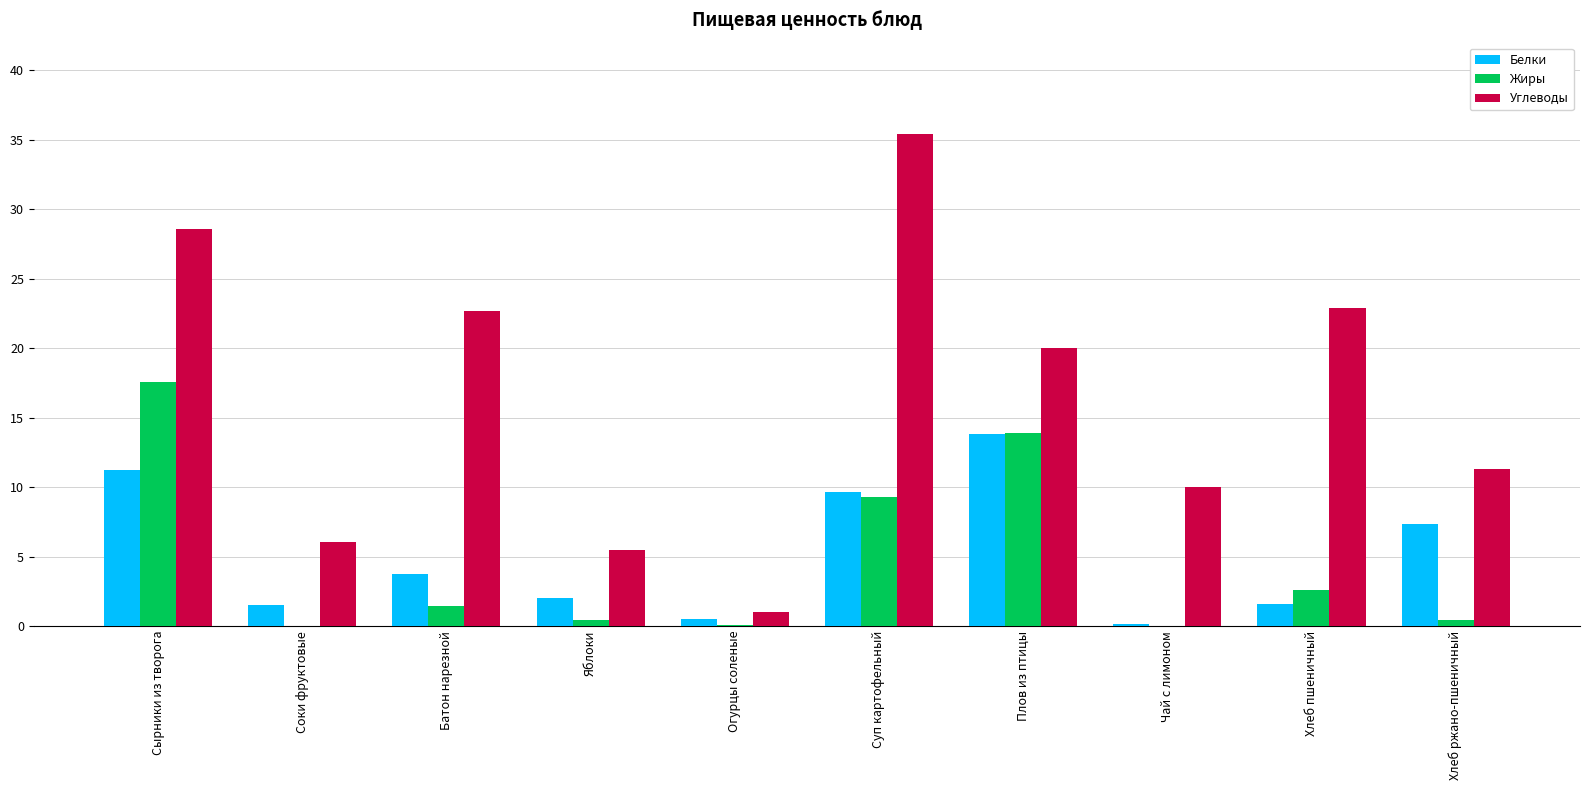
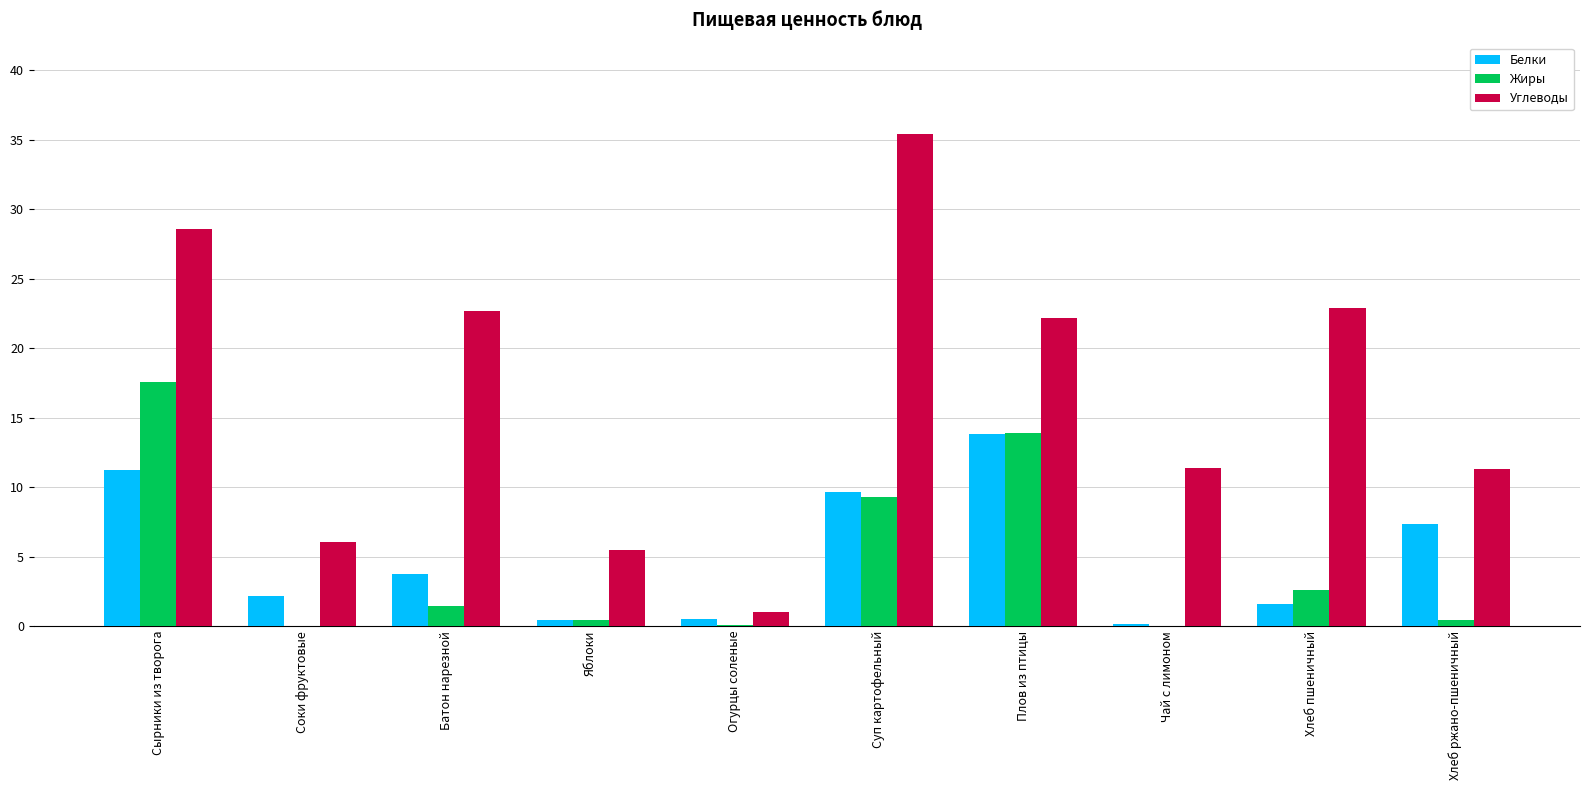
Белки, Соки фруктовые: 1.5 -> 2.2
Белки, Яблоки: 2.0 -> 0.4
Углеводы, Плов из птицы: 20.0 -> 22.2
Углеводы, Чай с лимоном: 10.0 -> 11.4
